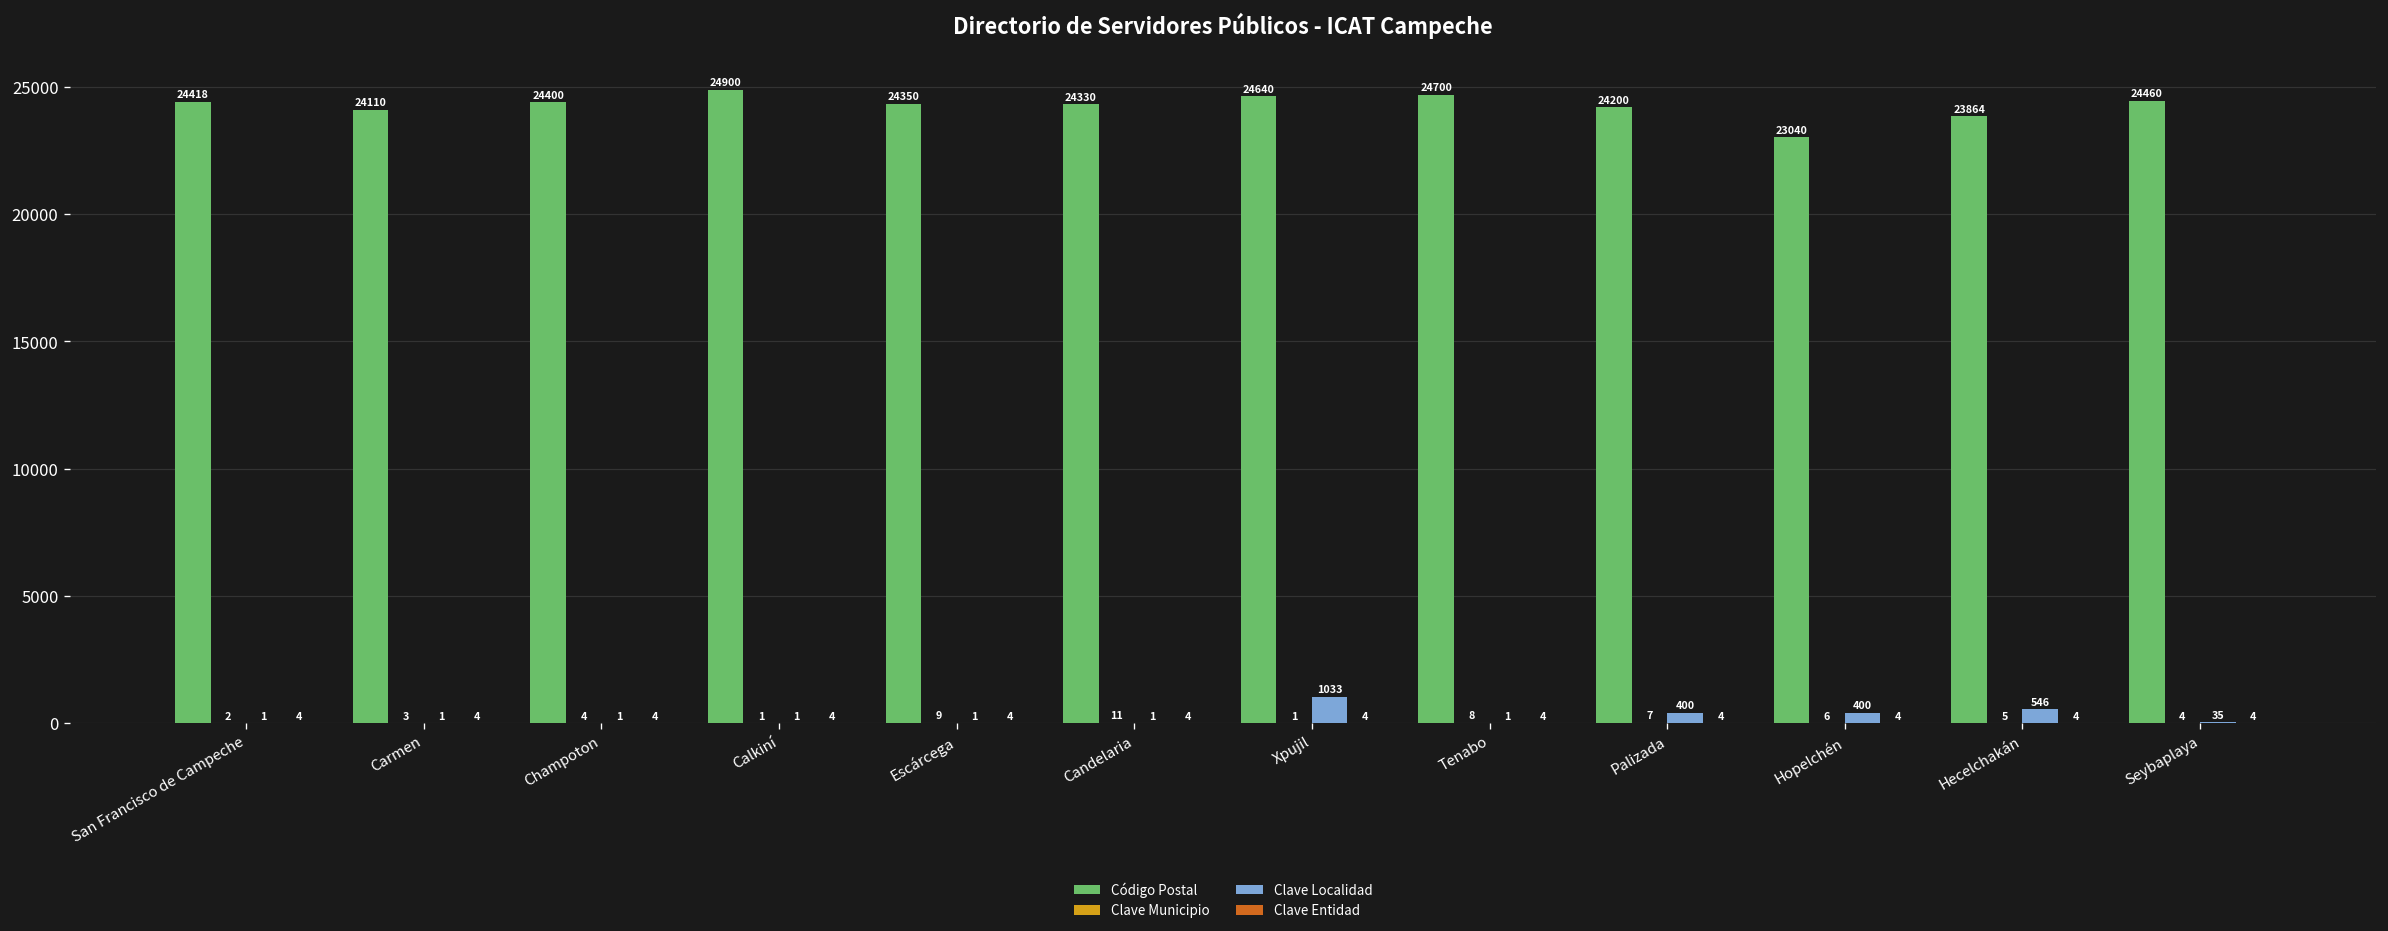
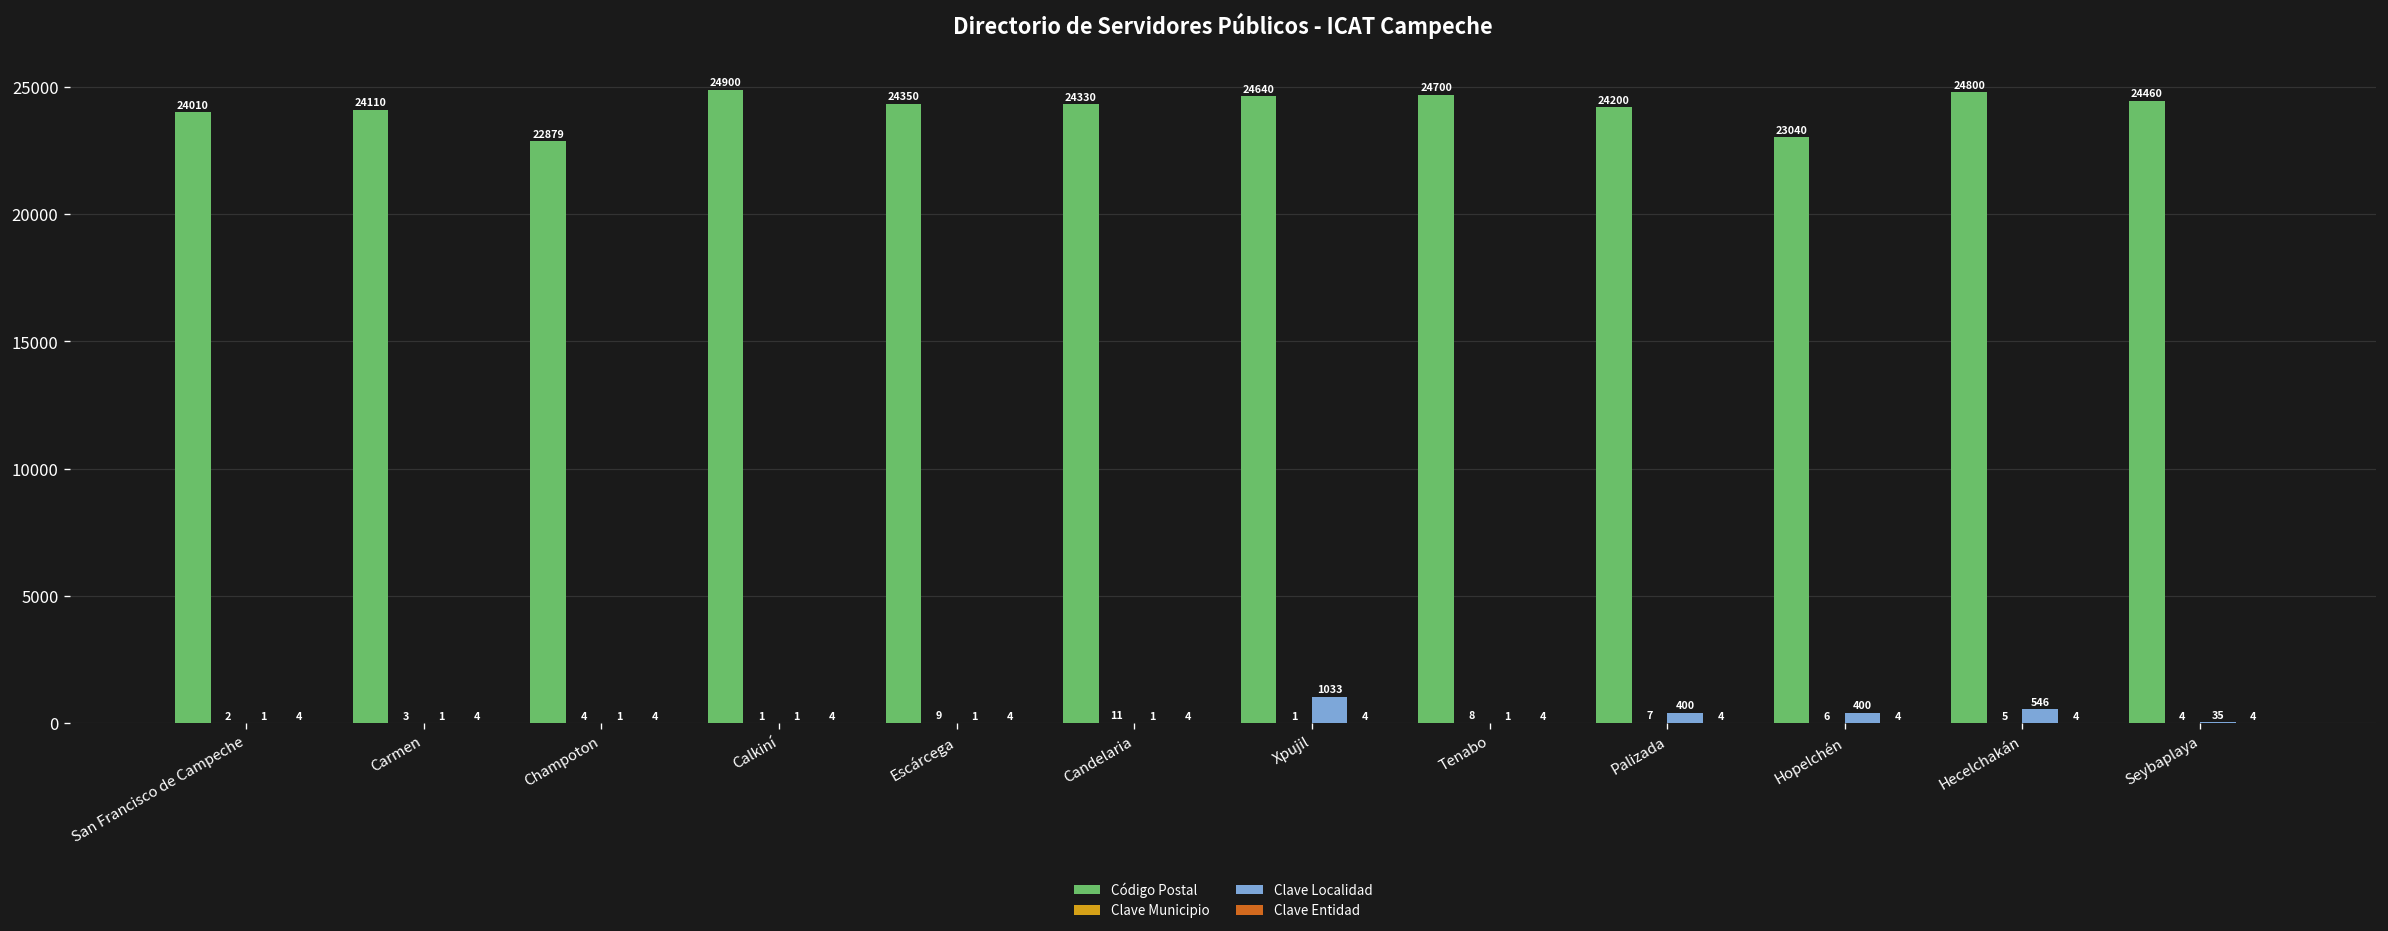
Código Postal, San Francisco de Campeche: 24418 -> 24010
Código Postal, Champoton: 24400 -> 22879
Código Postal, Hecelchakán: 23864 -> 24800
